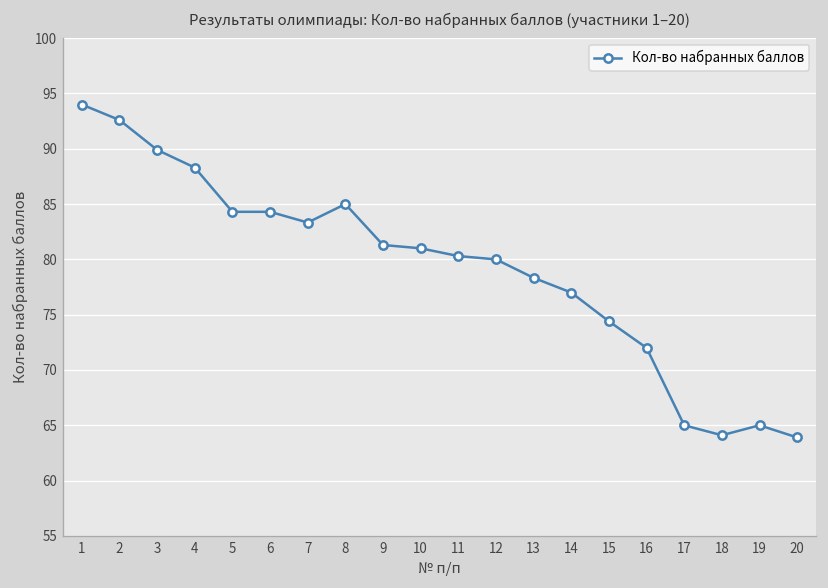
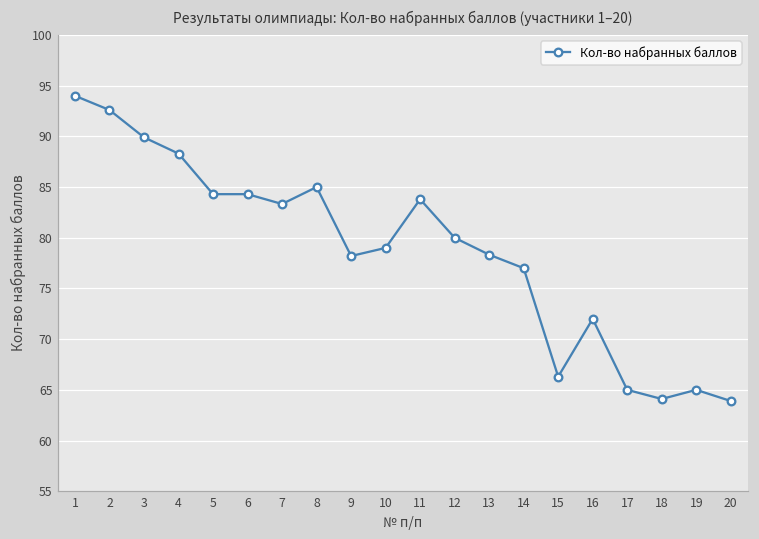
9: 81 -> 78
10: 81 -> 79
11: 80 -> 84
15: 74 -> 66
